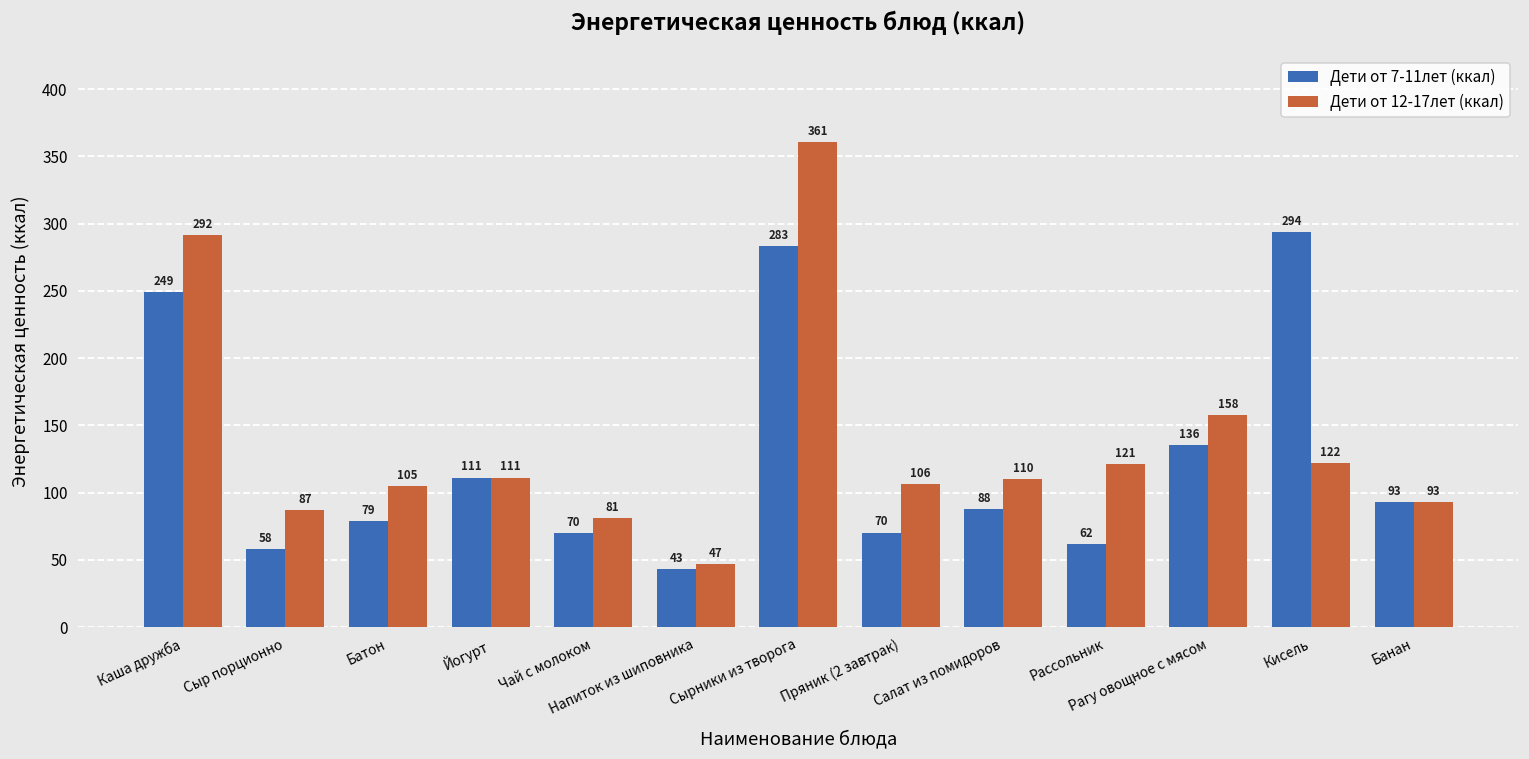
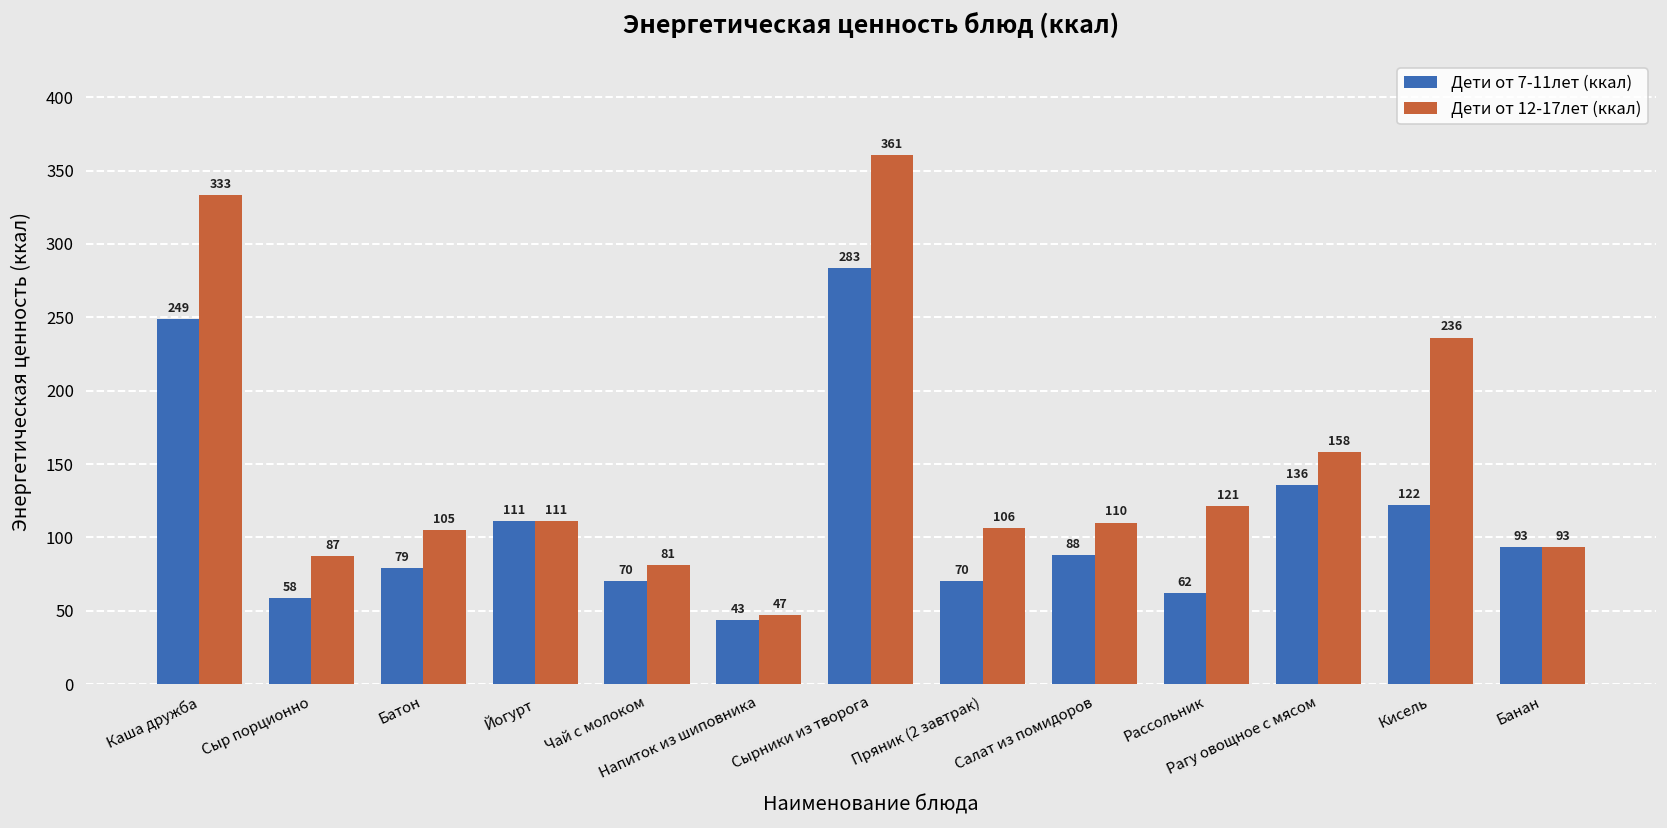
Дети от 12-17лет (ккал), Каша дружба: 292 -> 333
Дети от 7-11лет (ккал), Кисель: 294 -> 122
Дети от 12-17лет (ккал), Кисель: 122 -> 236
